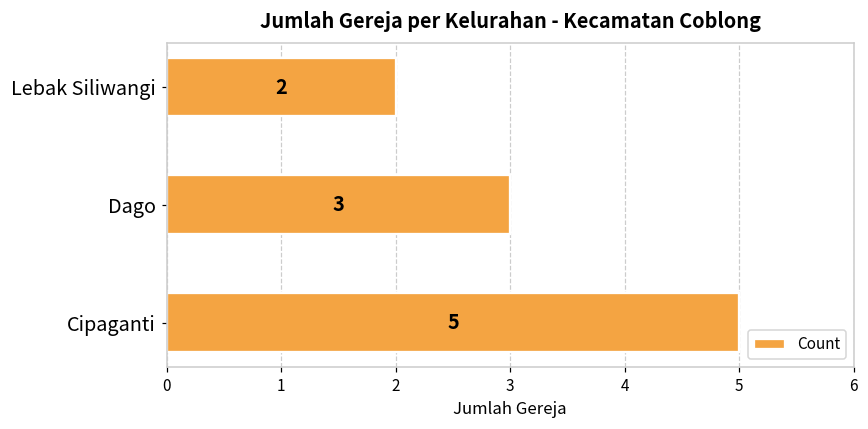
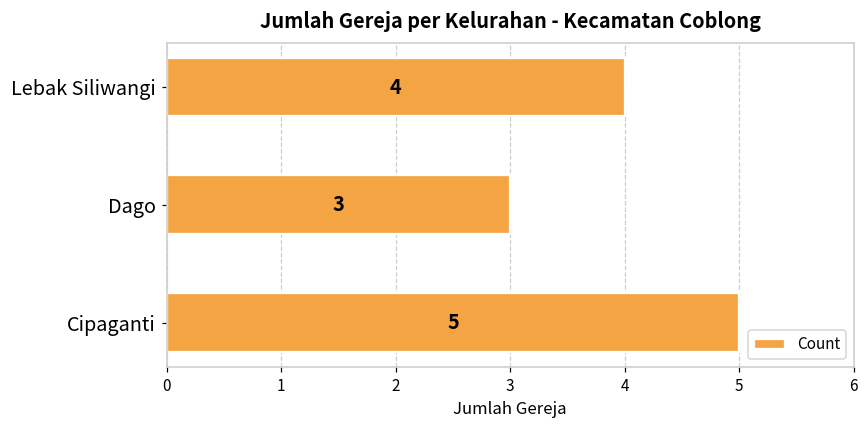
Lebak Siliwangi: 2 -> 4
